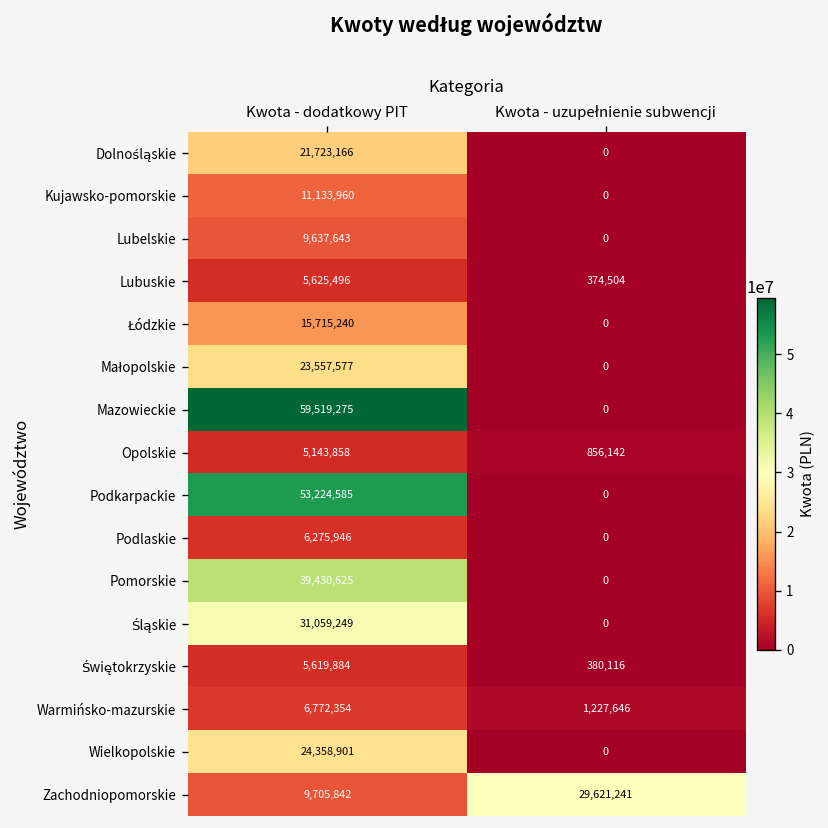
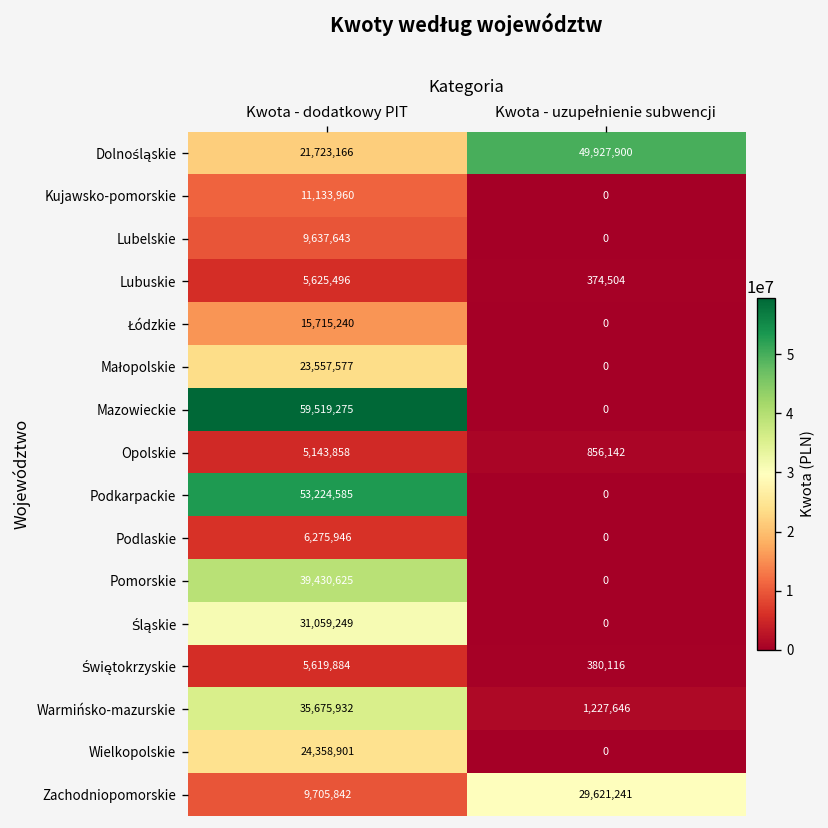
Dolnośląskie, Kwota - uzupełnienie subwencji: 0 -> 49,927,900
Warmińsko-mazurskie, Kwota - dodatkowy PIT: 6,772,354 -> 35,675,932
